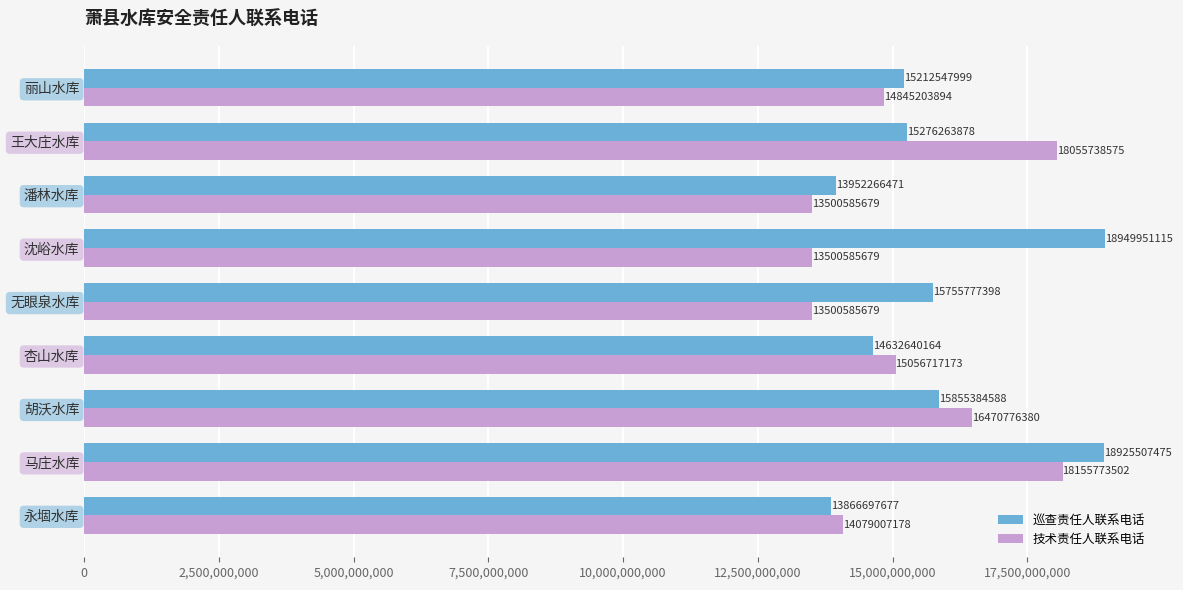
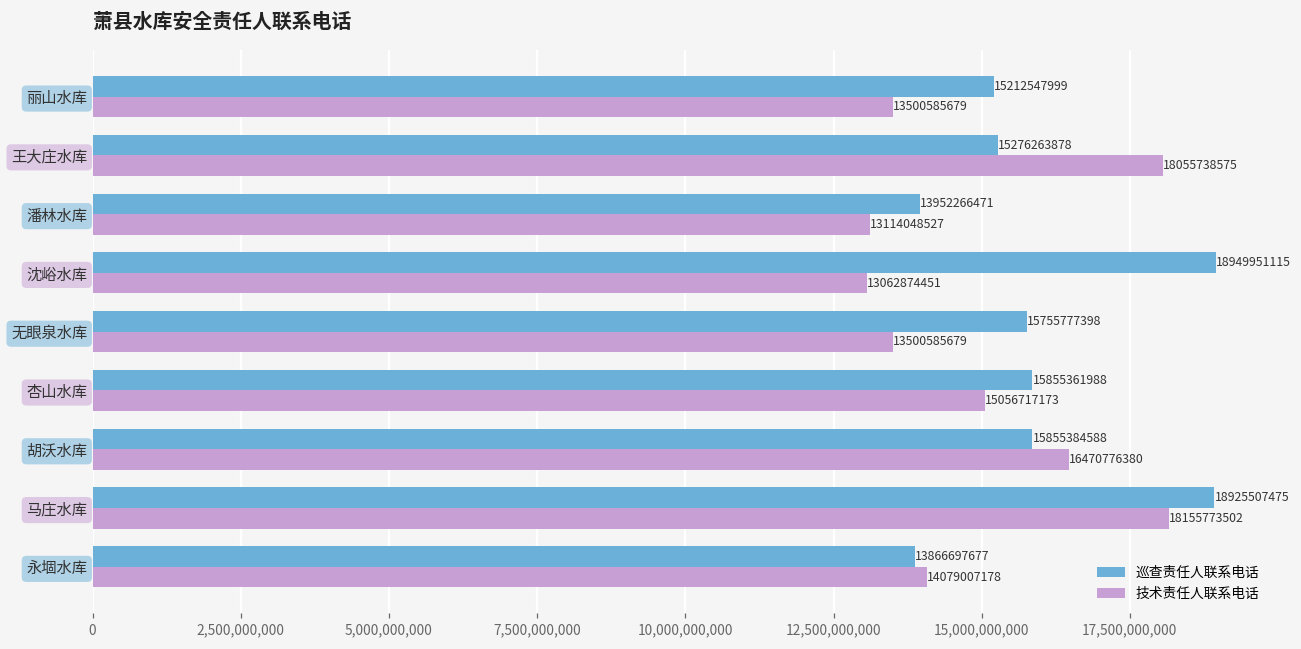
技术责任人联系电话, 丽山水库: 14845203894 -> 13500585679
技术责任人联系电话, 潘林水库: 13500585679 -> 13114048527
技术责任人联系电话, 沈峪水库: 13500585679 -> 13062874451
巡查责任人联系电话, 杏山水库: 14632640164 -> 15855361988
